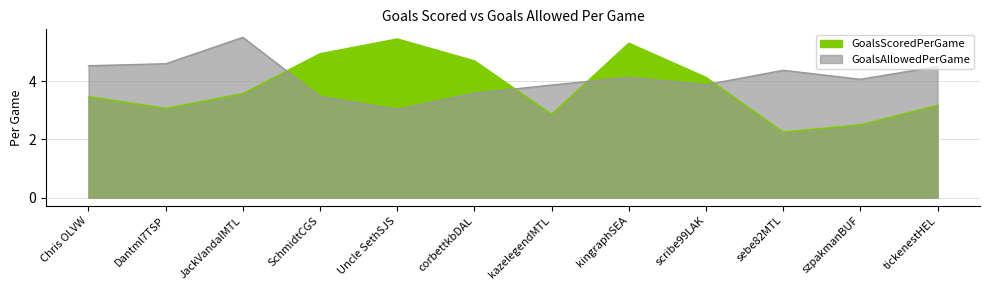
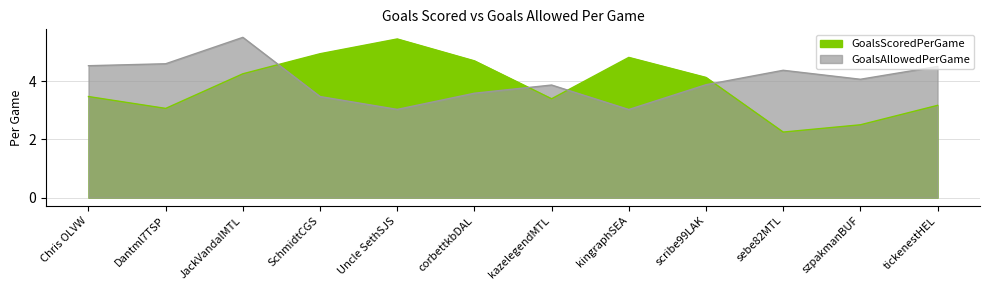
GoalsScoredPerGame, JackVandalMTL: 3.6 -> 4.3
GoalsScoredPerGame, kazelegendMTL: 2.9 -> 3.4
GoalsScoredPerGame, kingraphSEA: 5.3 -> 4.8
GoalsAllowedPerGame, kingraphSEA: 4.1 -> 3.0
